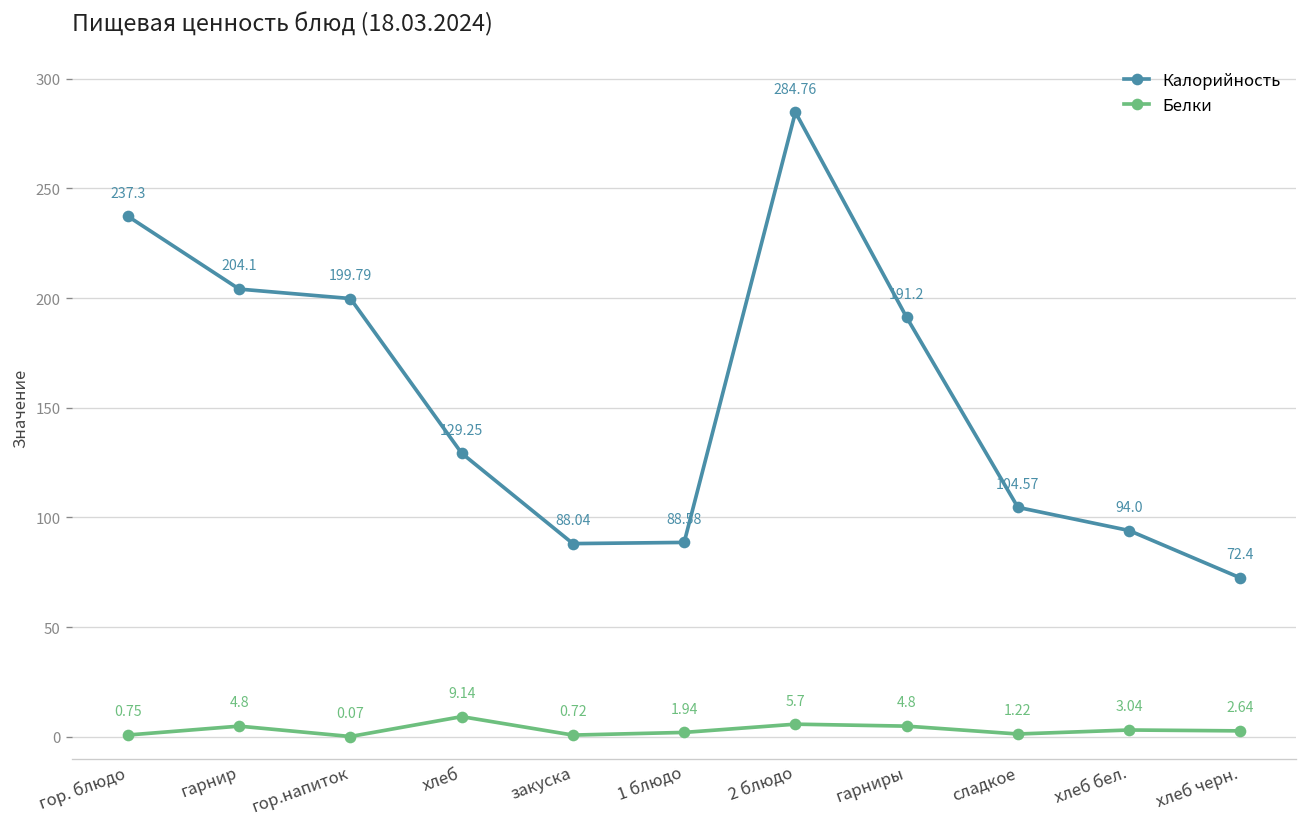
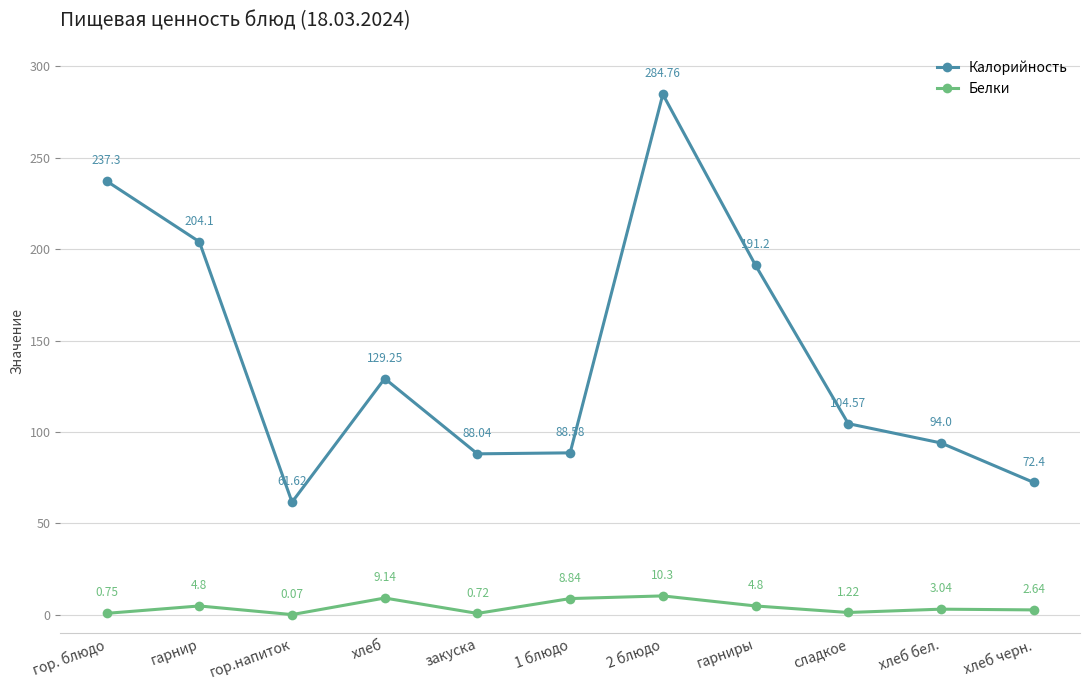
Калорийность, гор.напиток: 199.79 -> 61.62
Белки, 1 блюдо: 1.94 -> 8.84
Белки, 2 блюдо: 5.7 -> 10.3
